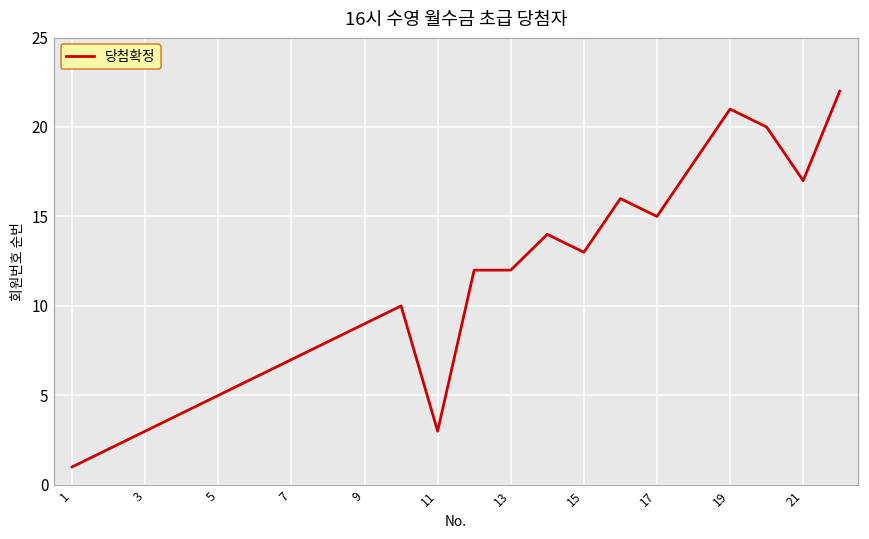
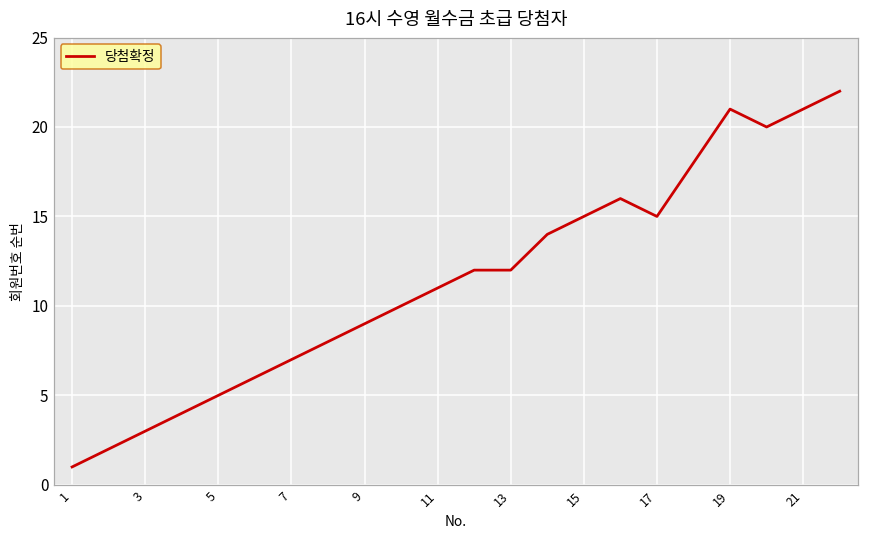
11: 3 -> 11
15: 13 -> 15
21: 17 -> 21
